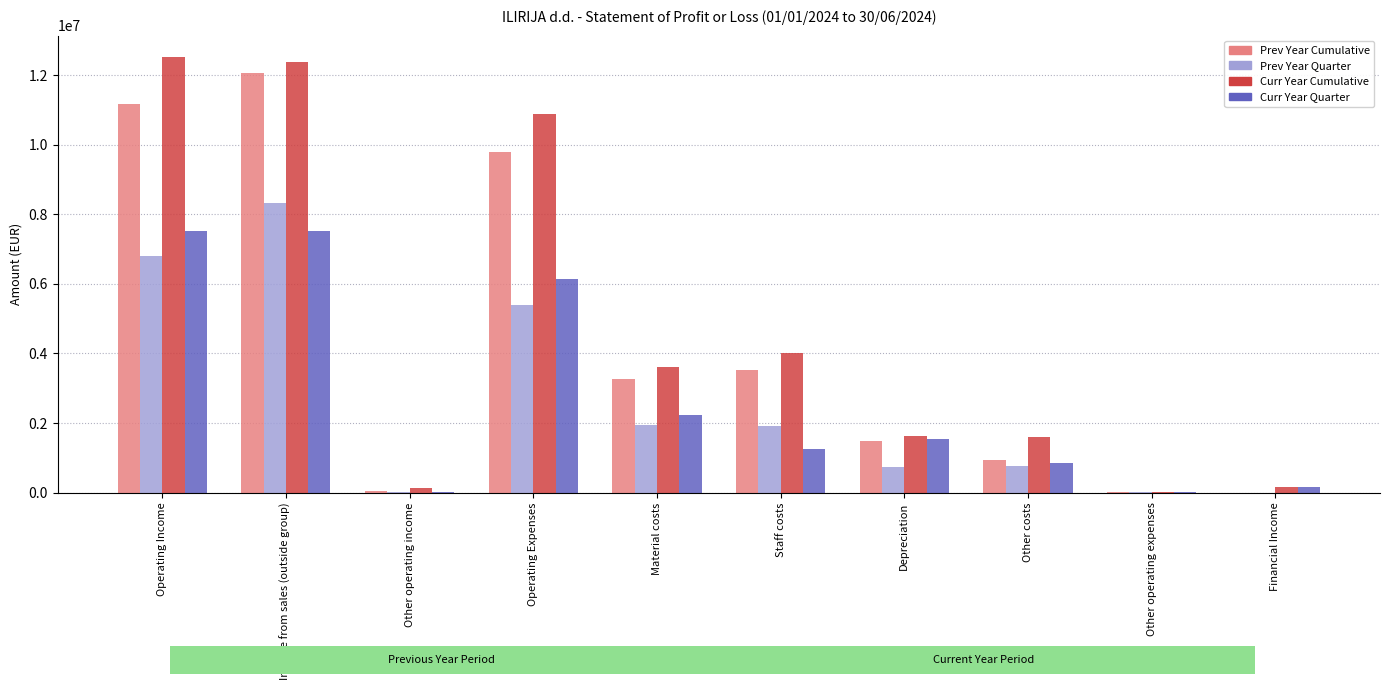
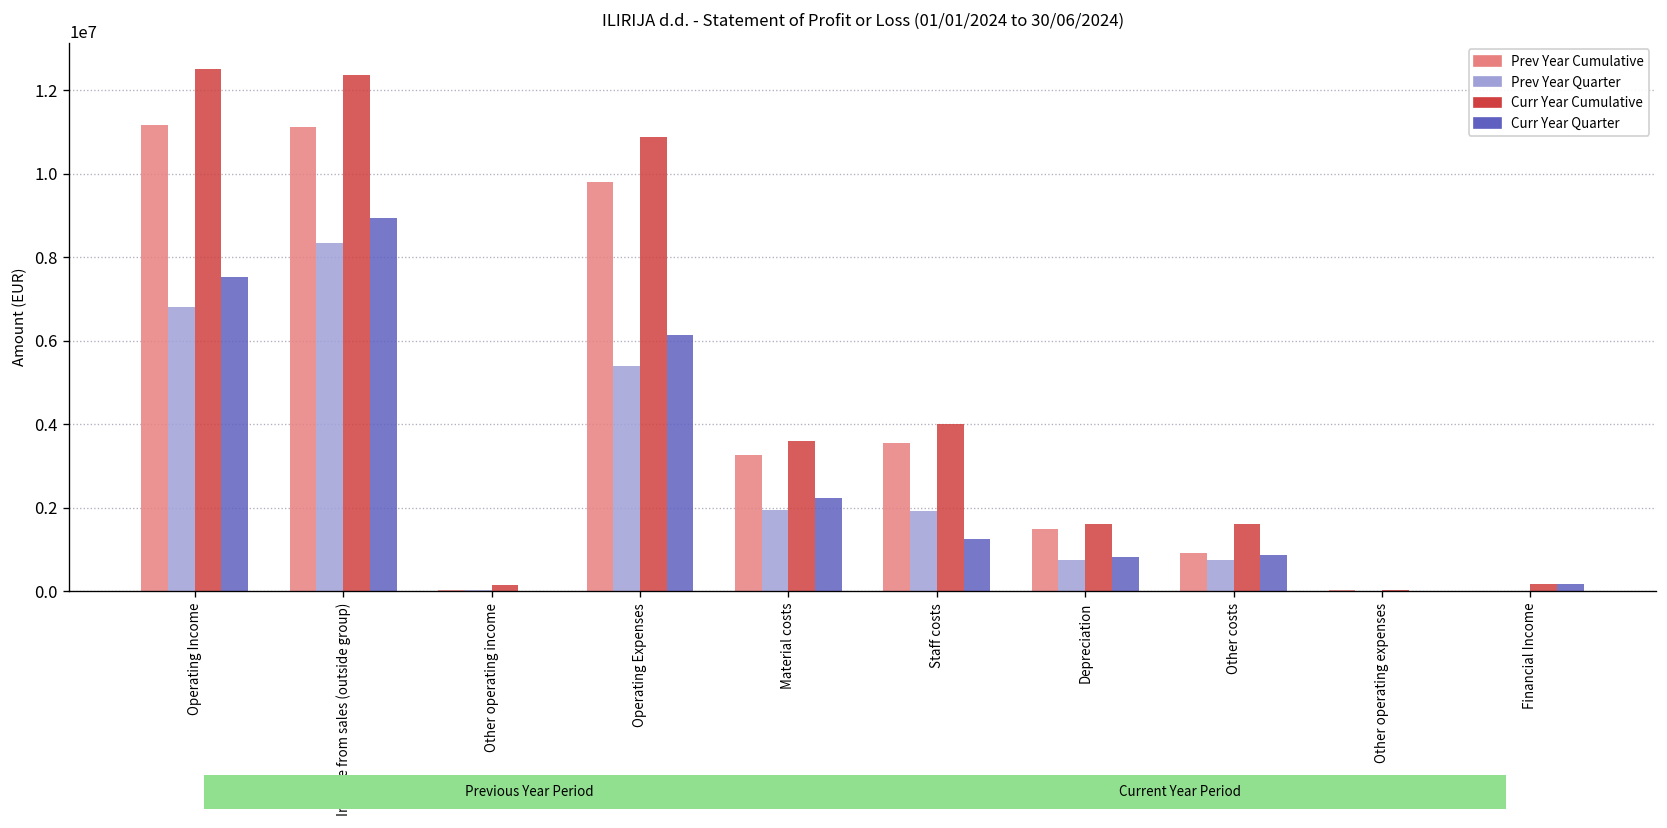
Prev Year Cumulative, Income from sales (outside group): 12100000 -> 11100000
Curr Year Quarter, Income from sales (outside group): 7500000 -> 8900000
Curr Year Quarter, Depreciation: 1500000 -> 800000
